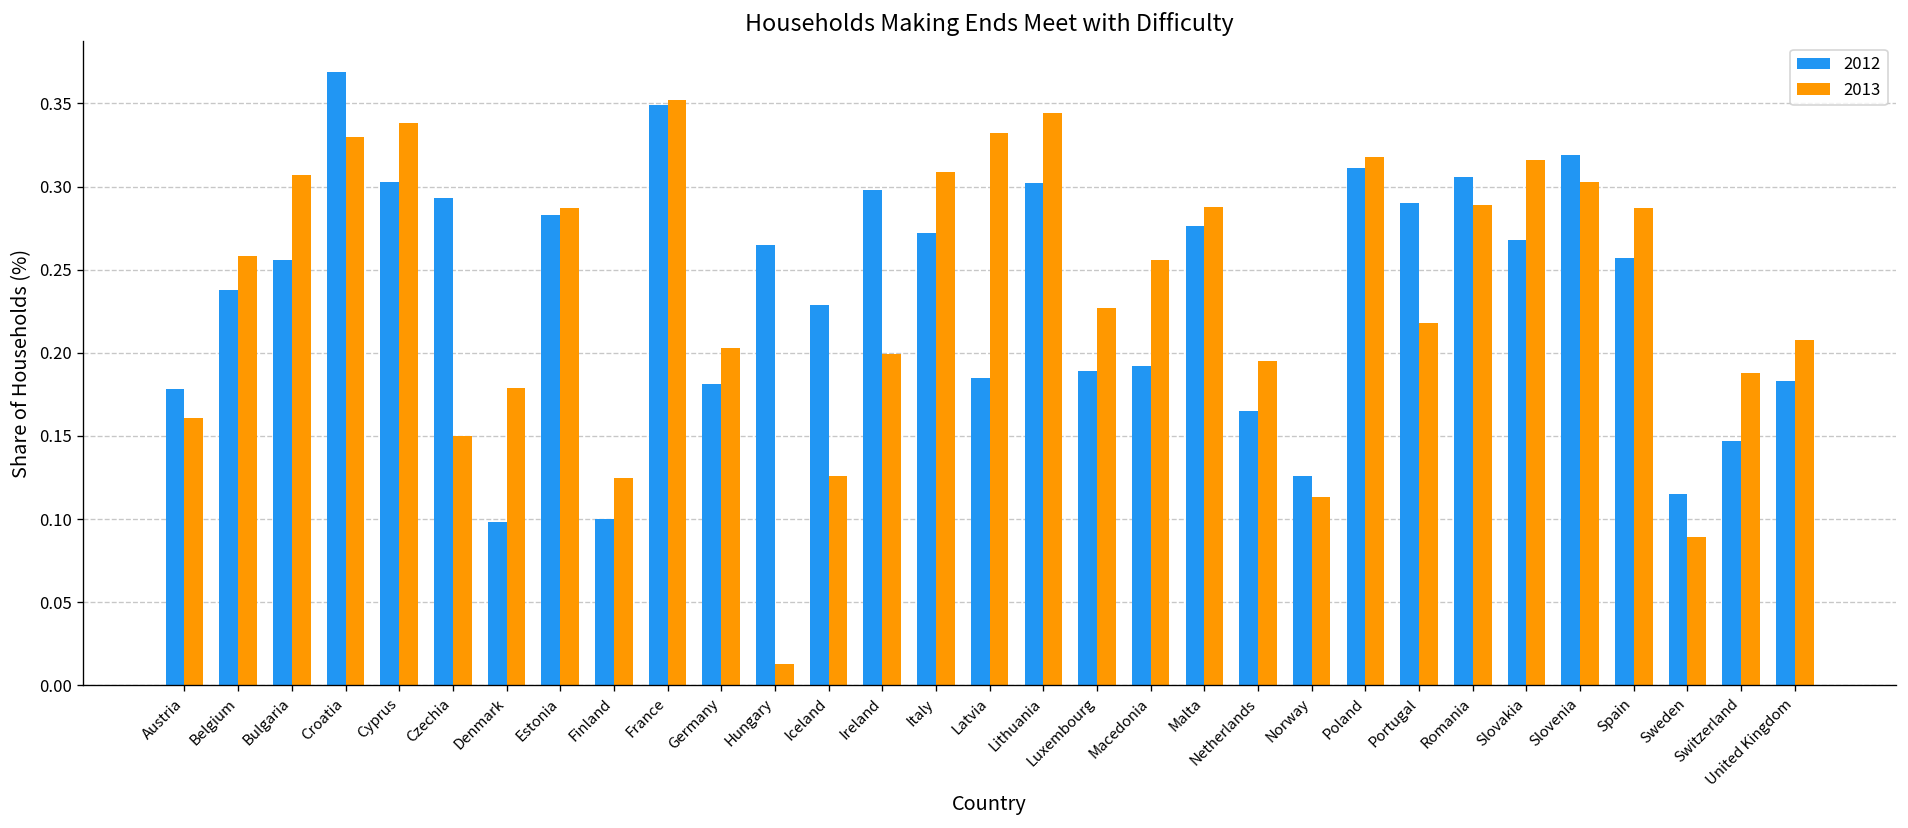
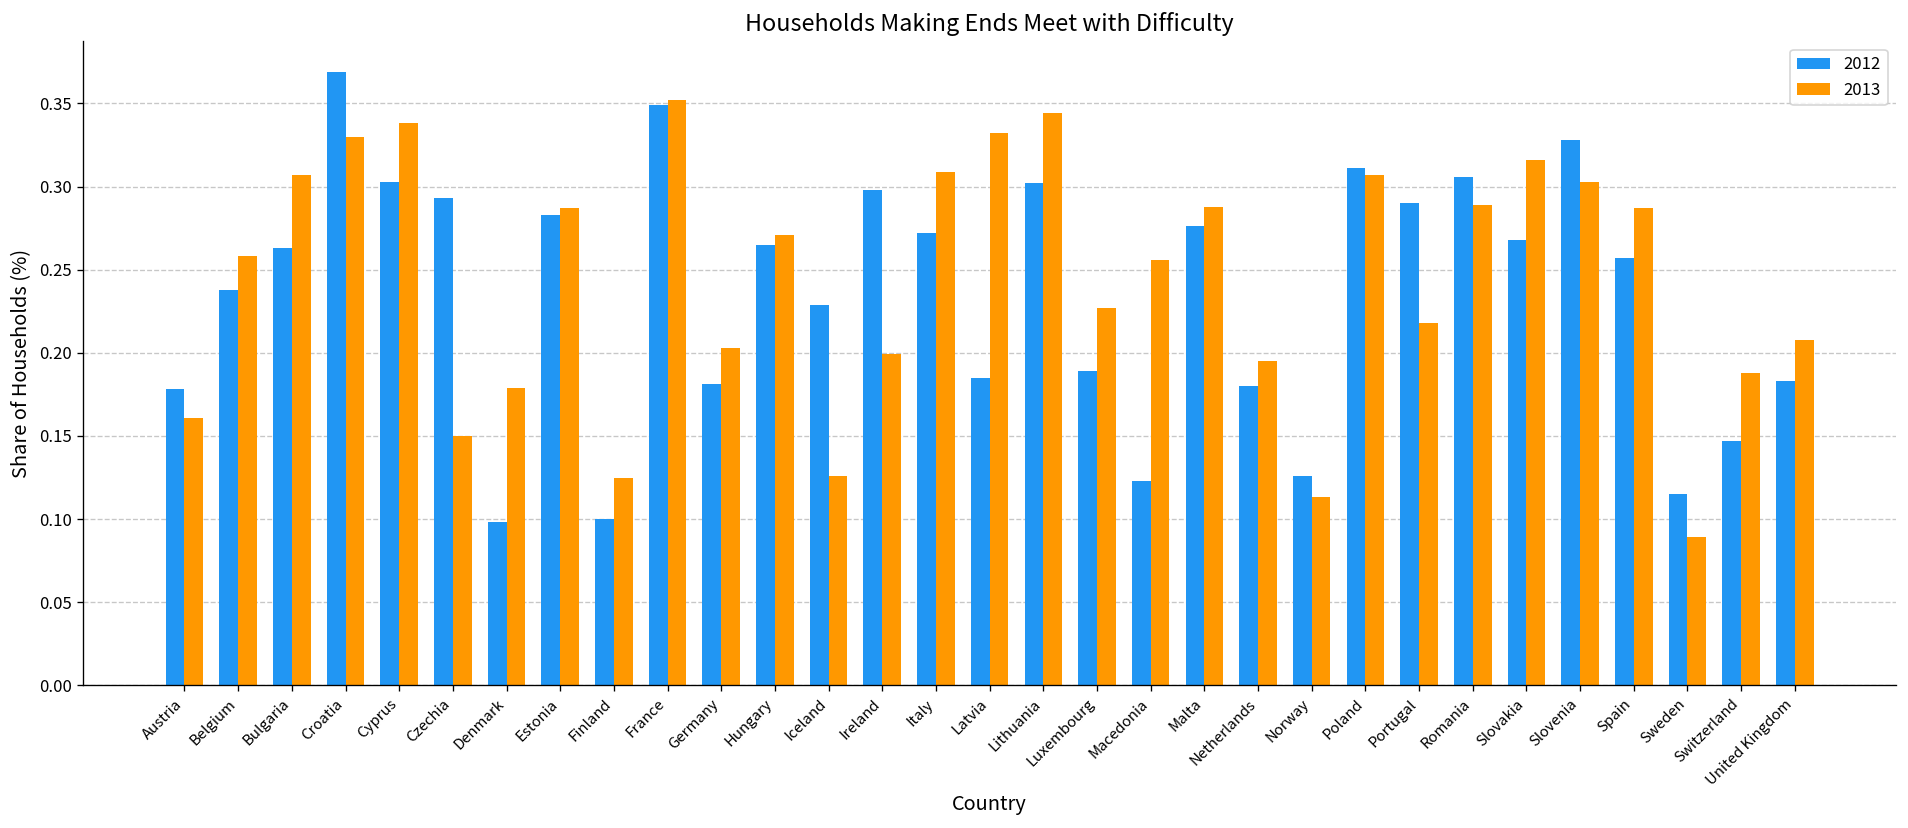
2012, Bulgaria: 0.256 -> 0.263
2013, Hungary: 0.013 -> 0.271
2012, Macedonia: 0.192 -> 0.123
2012, Netherlands: 0.165 -> 0.180
2013, Poland: 0.318 -> 0.307
2012, Slovenia: 0.319 -> 0.328
